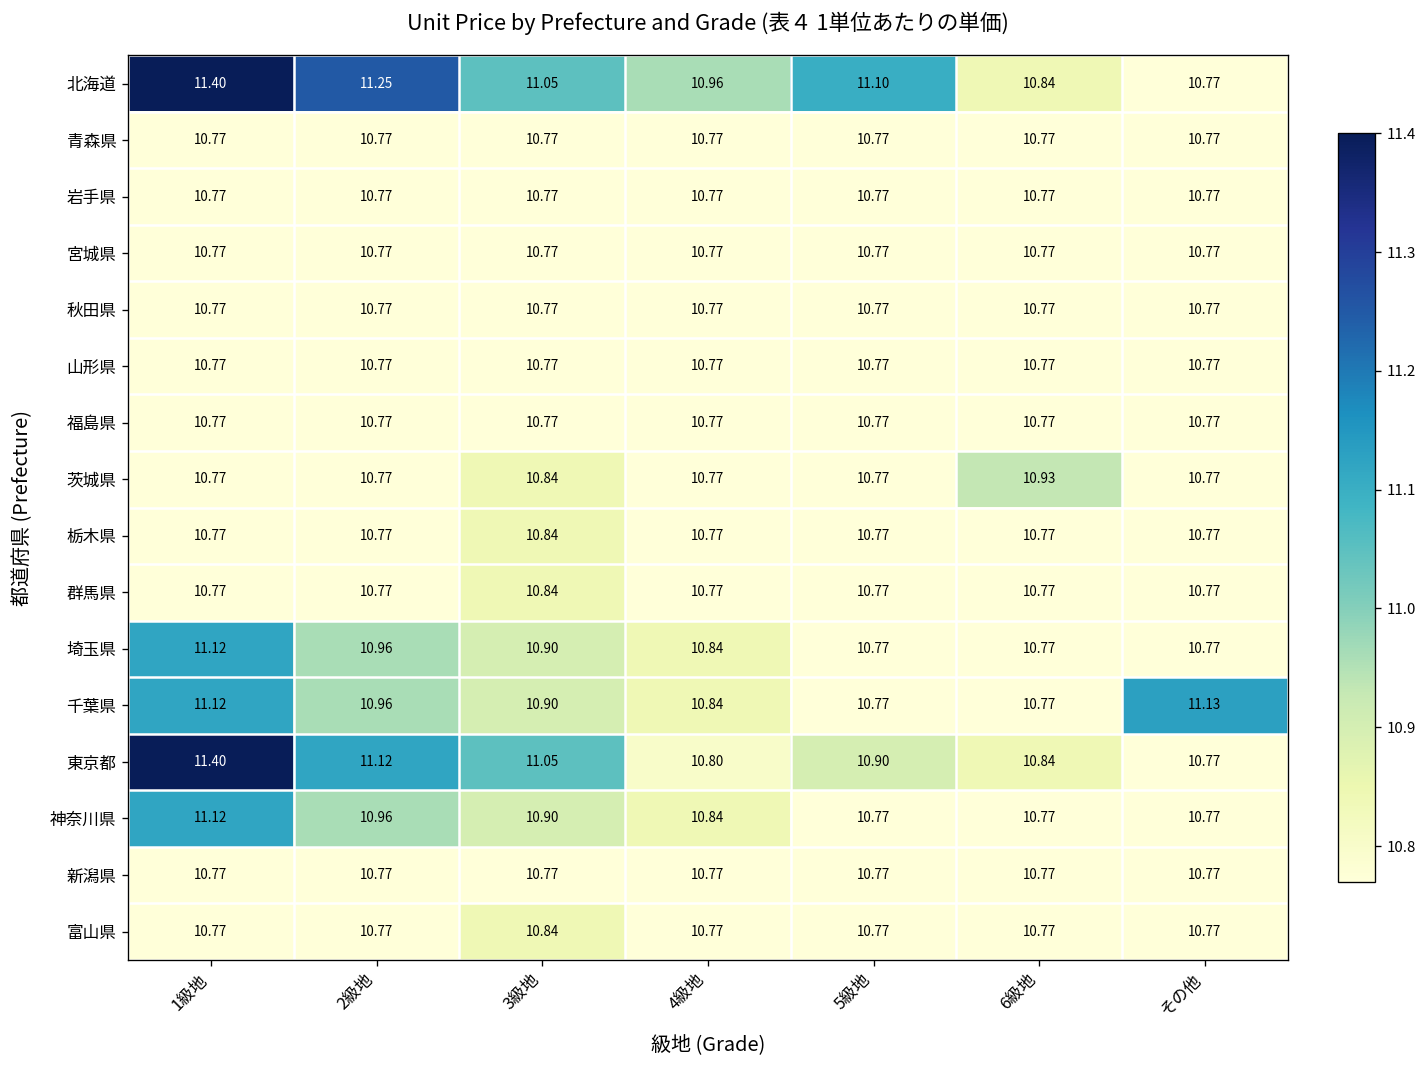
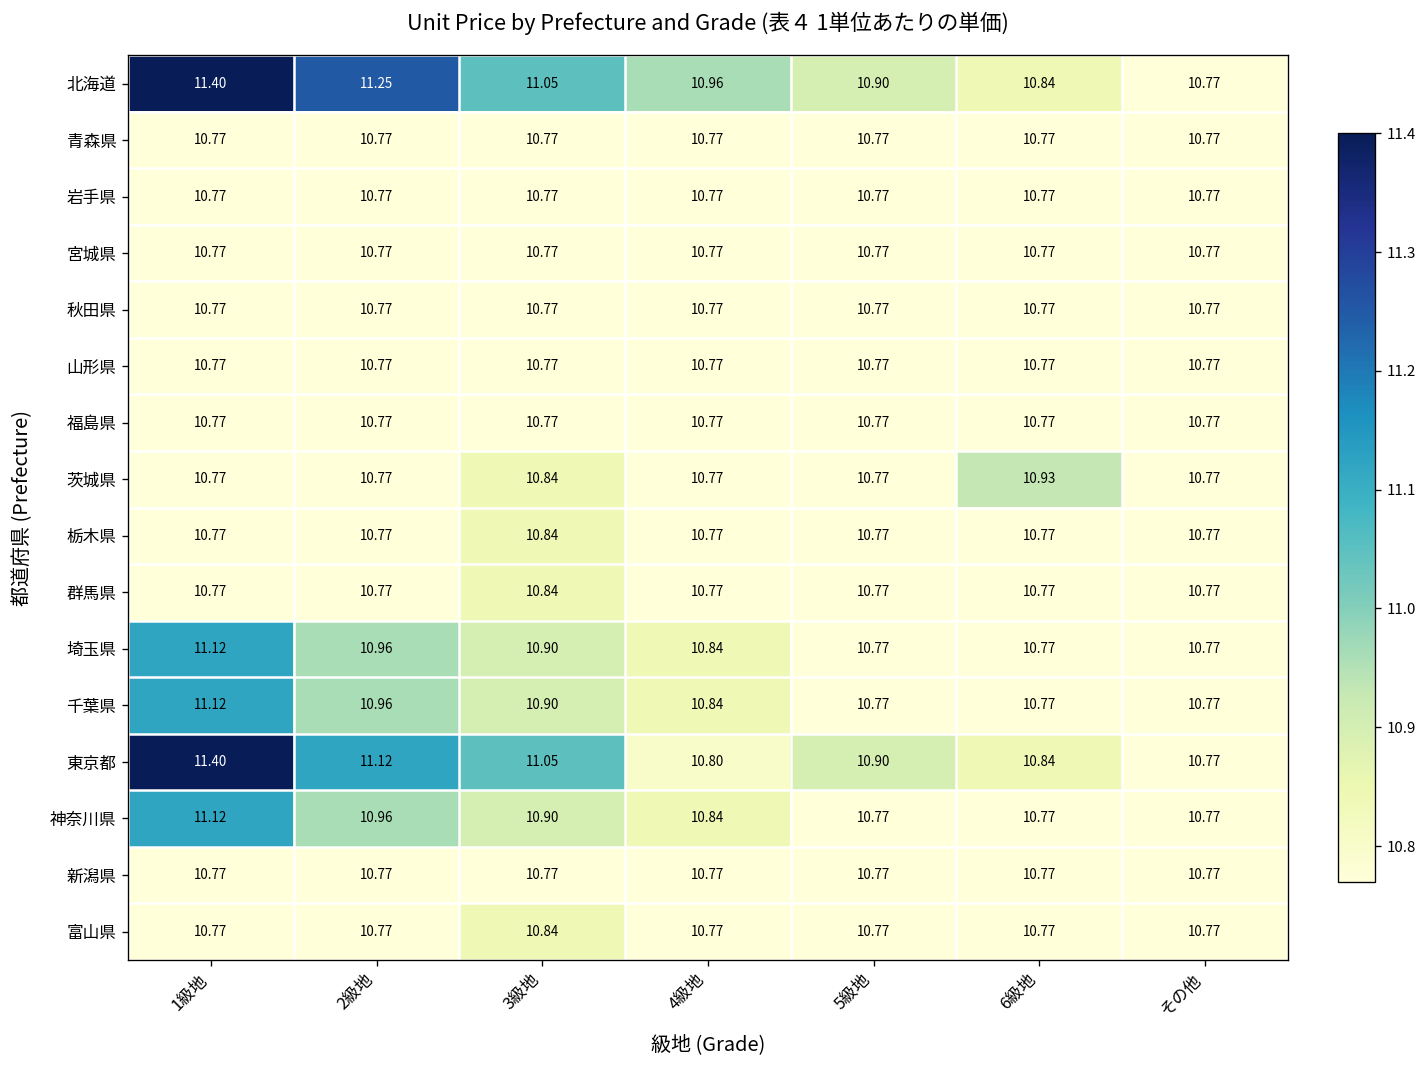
北海道, 5級地: 11.10 -> 10.90
千葉県, その他: 11.13 -> 10.77
